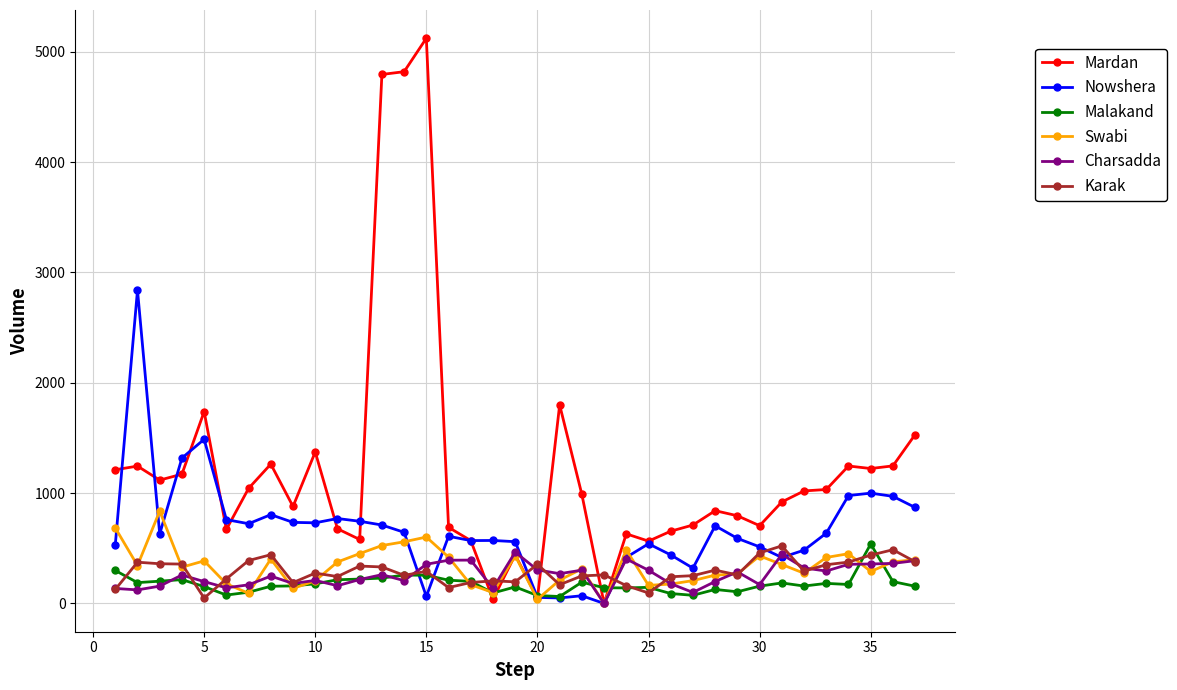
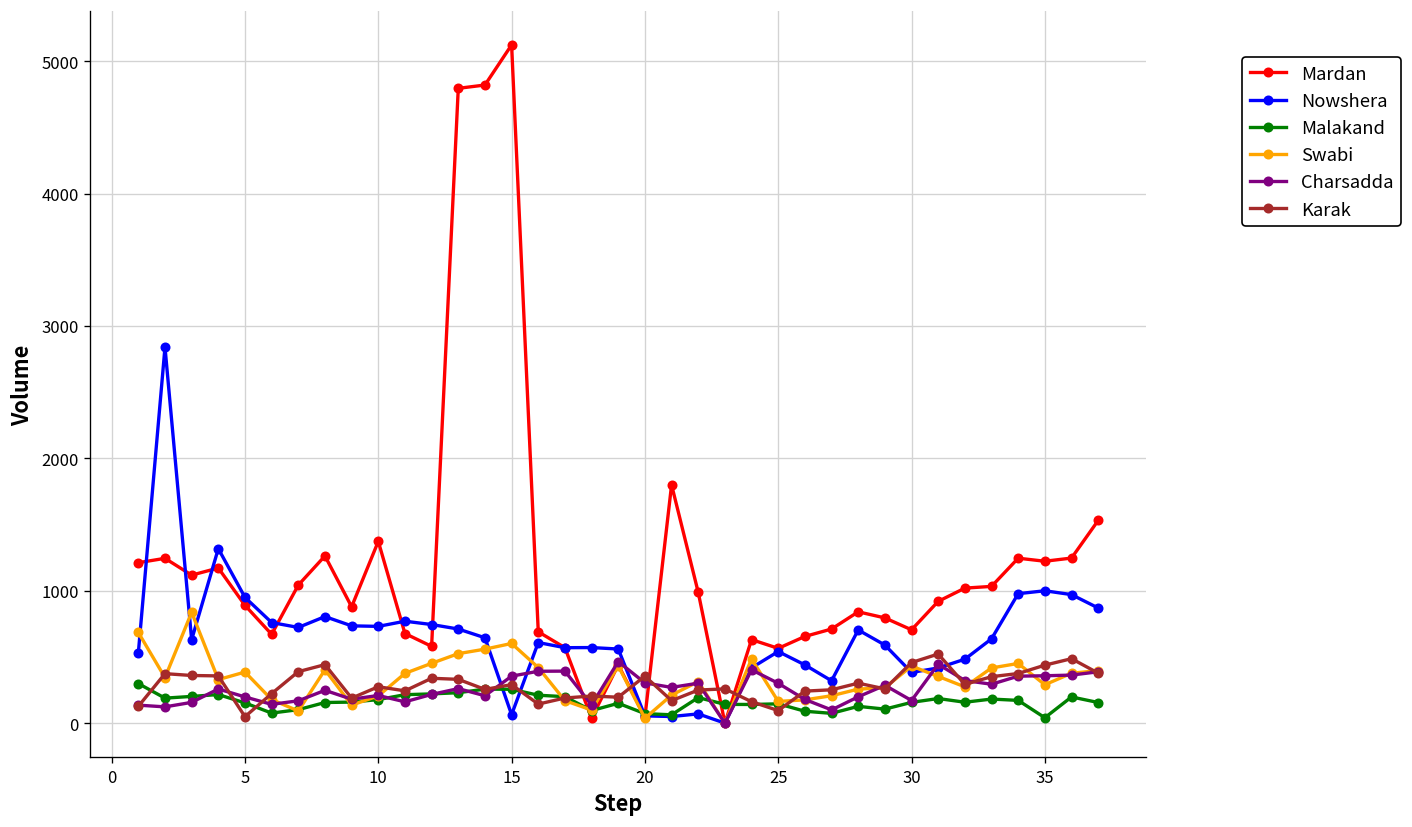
Mardan, 5: 1740 -> 890
Nowshera, 5: 1490 -> 950
Nowshera, 30: 510 -> 380
Malakand, 35: 540 -> 40
